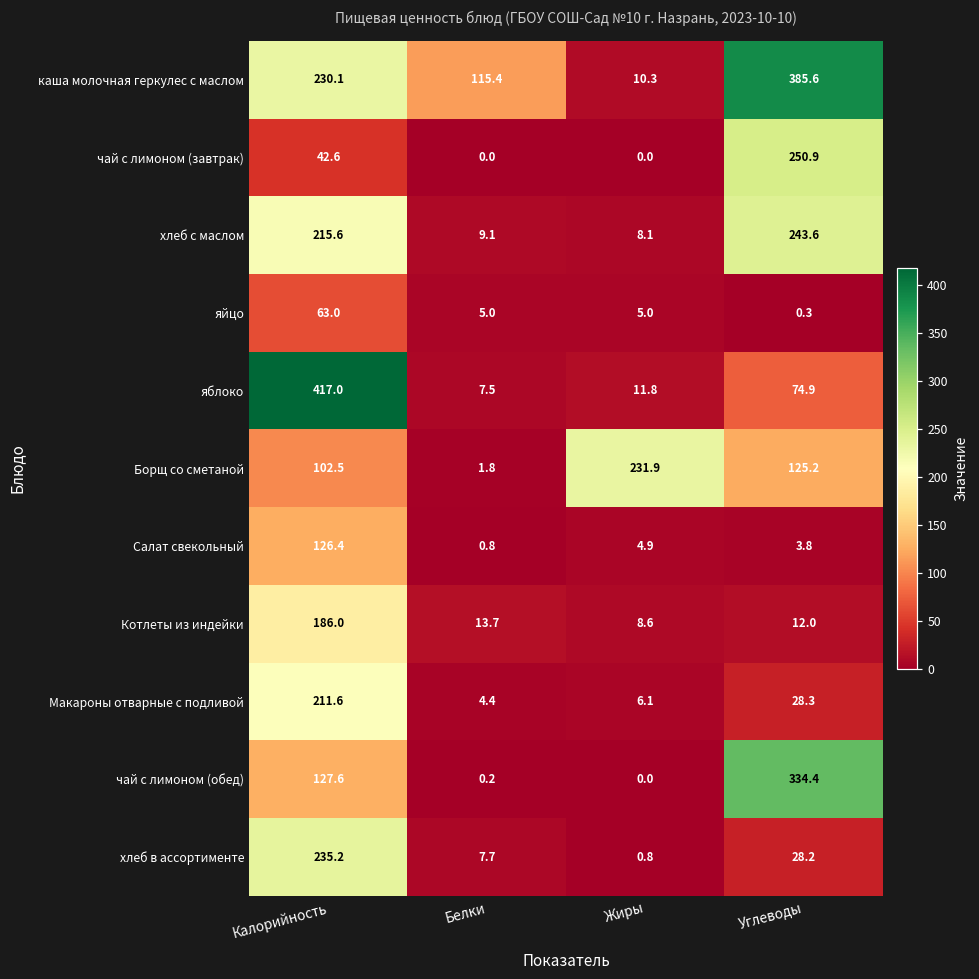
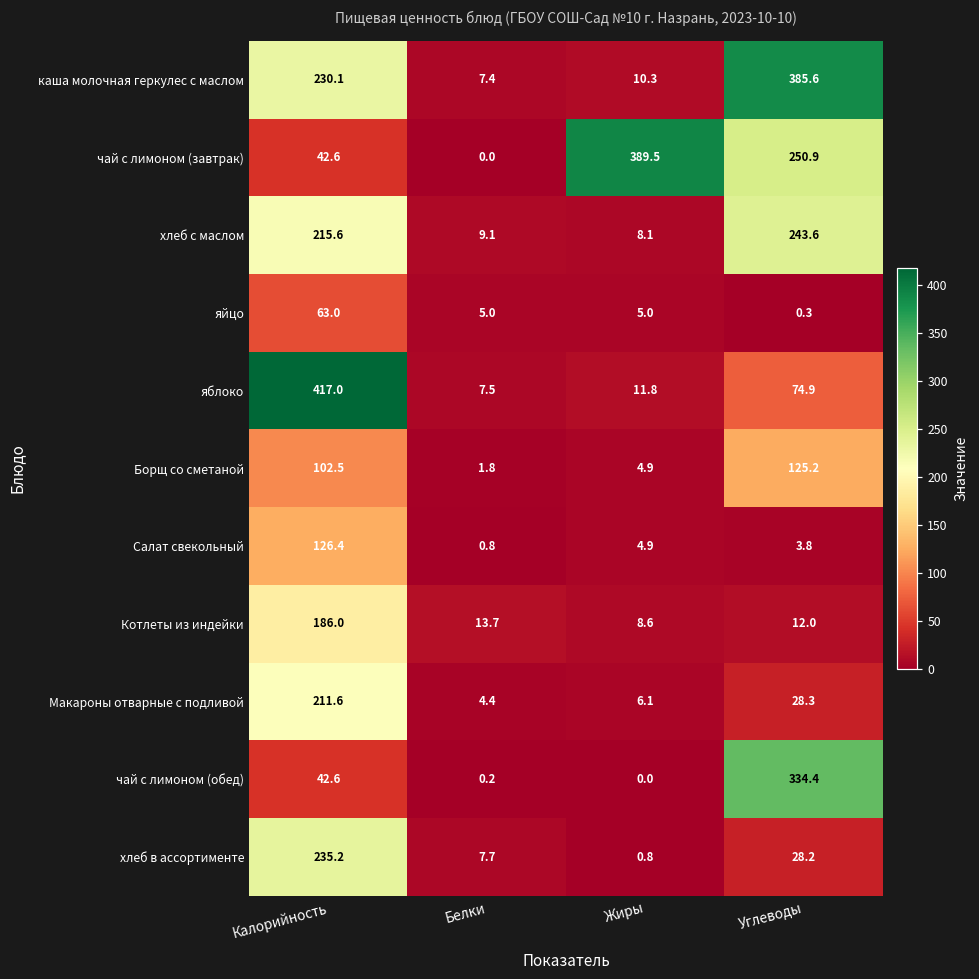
каша молочная геркулес с маслом, Белки: 115.4 -> 7.4
чай с лимоном (завтрак), Жиры: 0.0 -> 389.5
Борщ со сметаной, Жиры: 231.9 -> 4.9
чай с лимоном (обед), Калорийность: 127.6 -> 42.6
